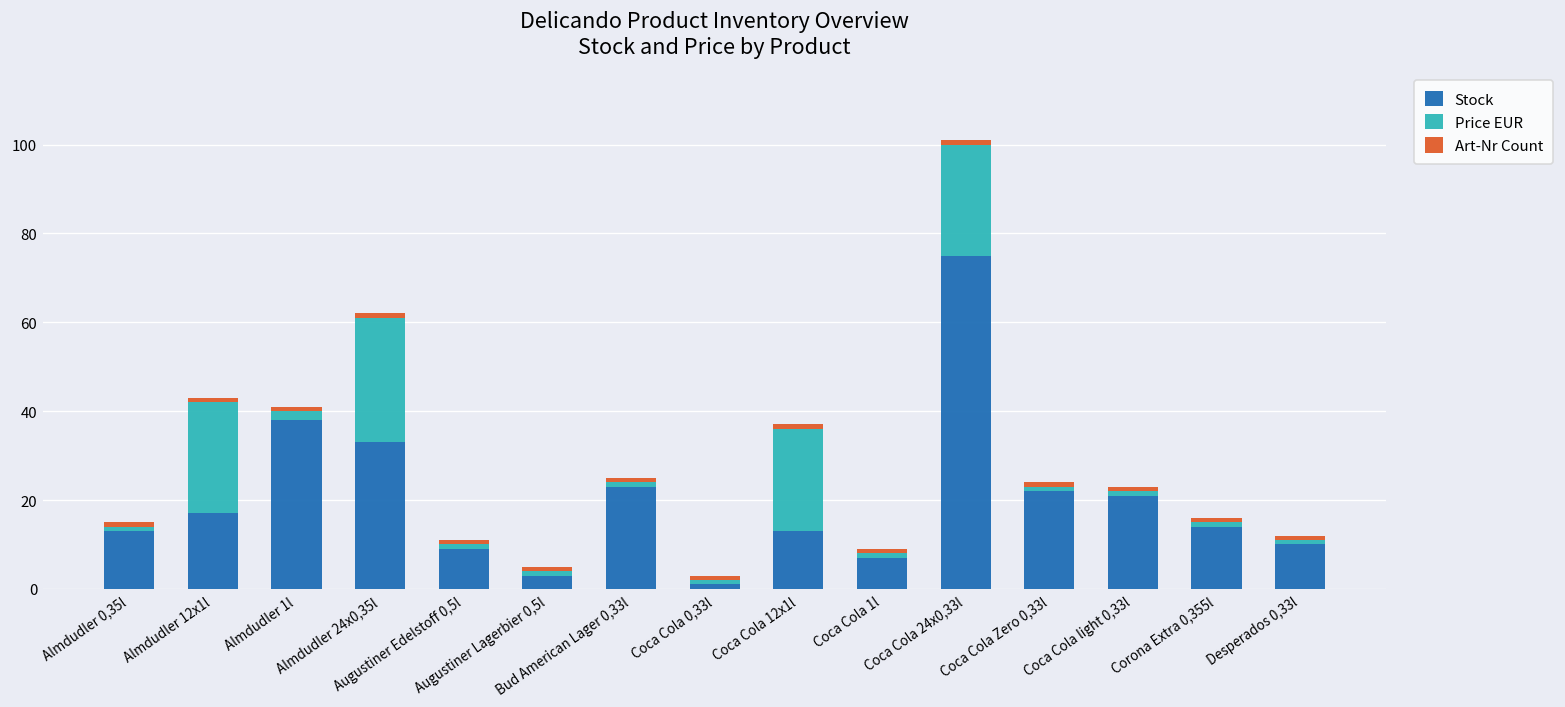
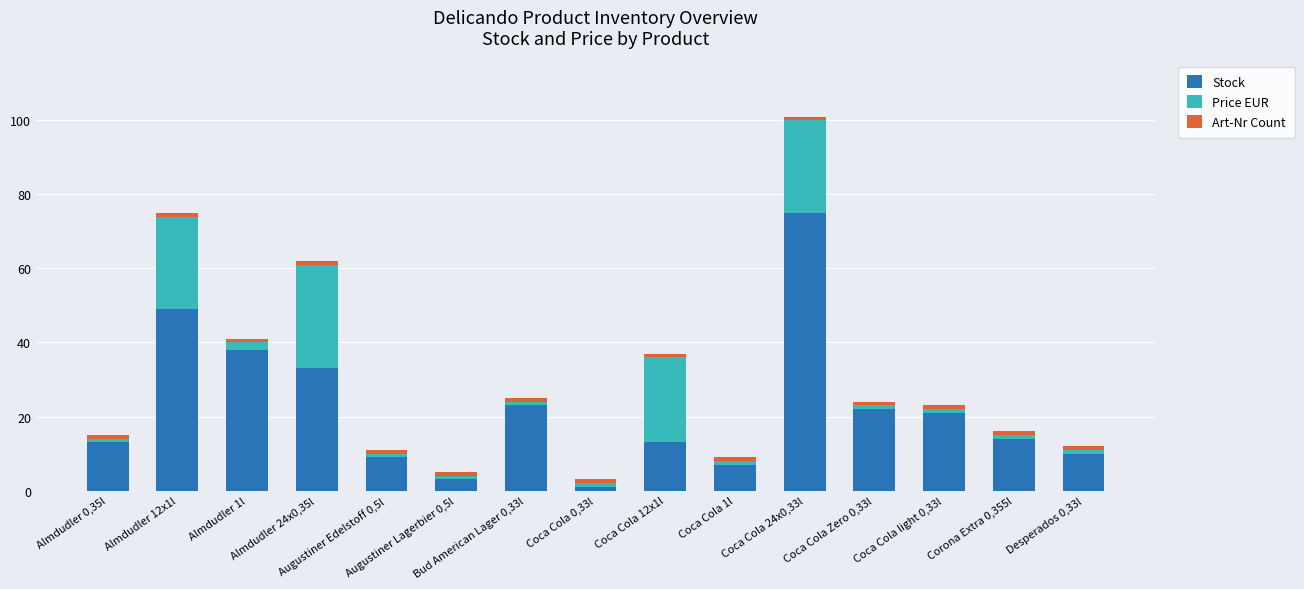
Stock, Almdudler 12x1l: 17 -> 49
